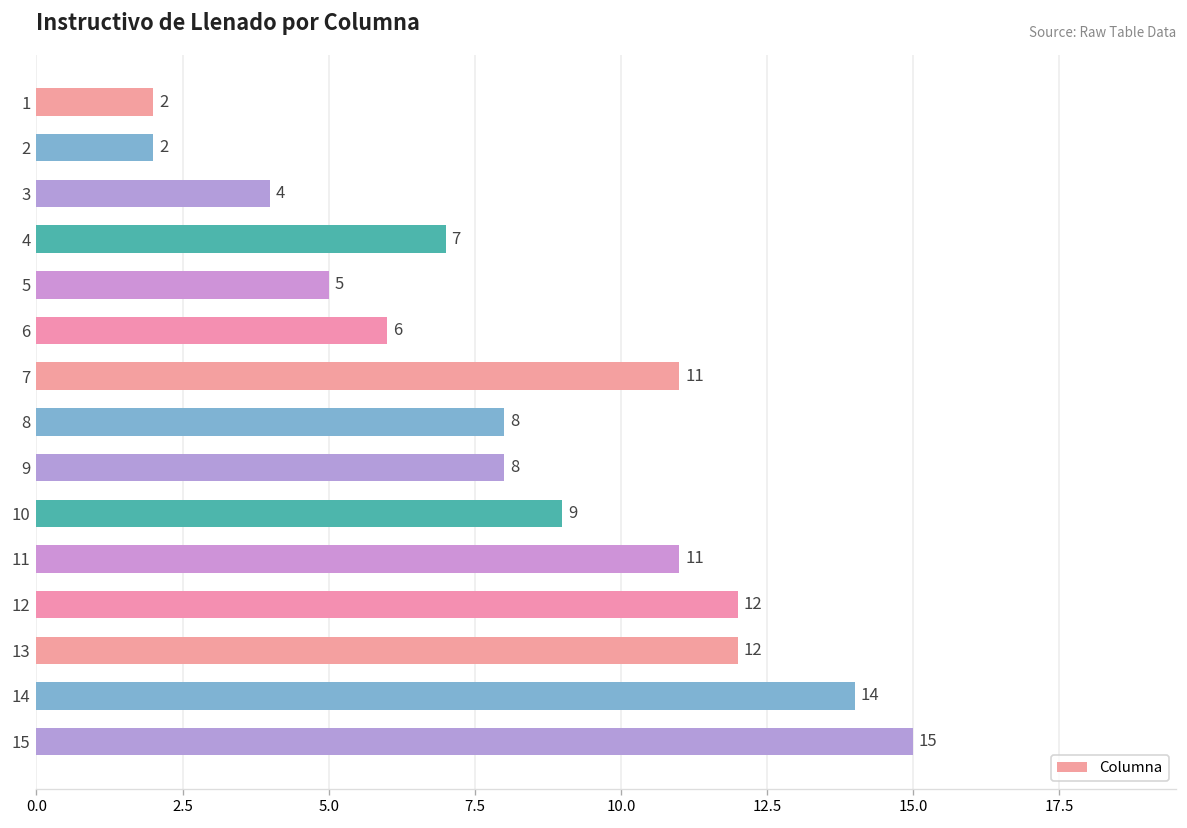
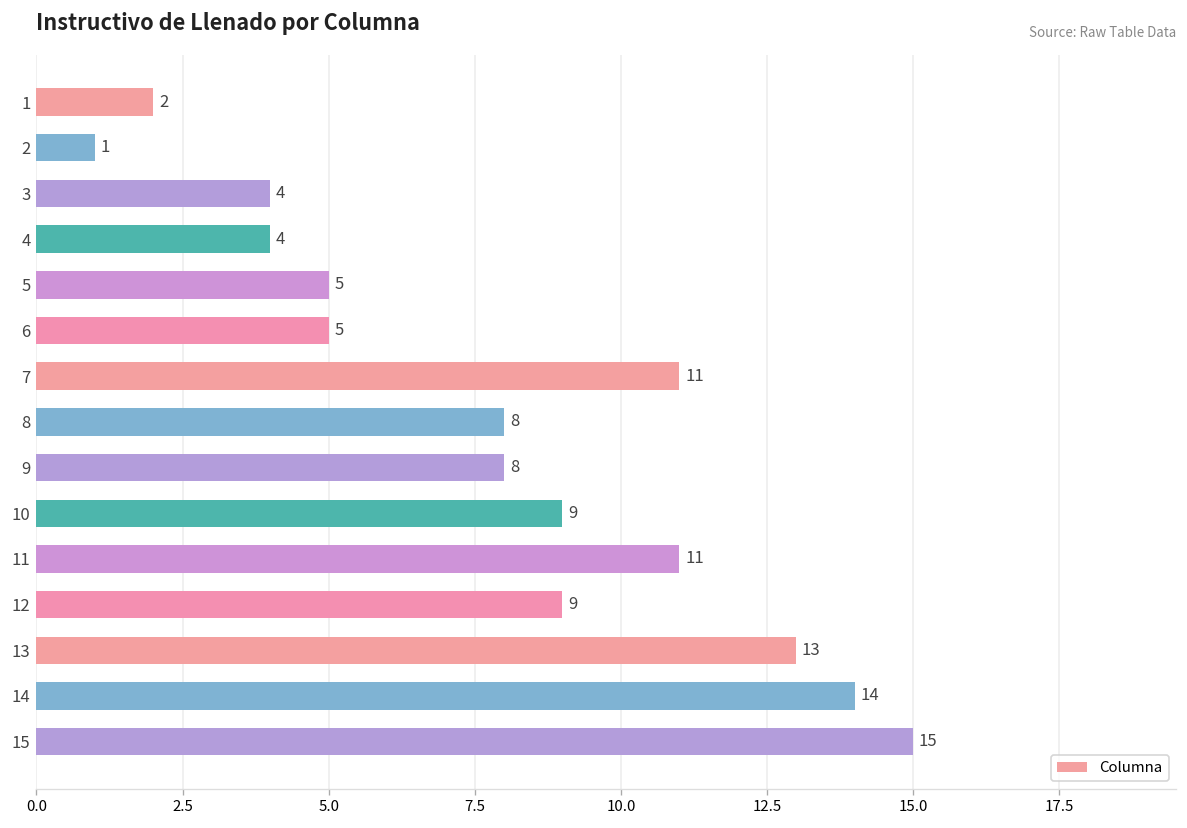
2: 2 -> 1
4: 7 -> 4
6: 6 -> 5
12: 12 -> 9
13: 12 -> 13
